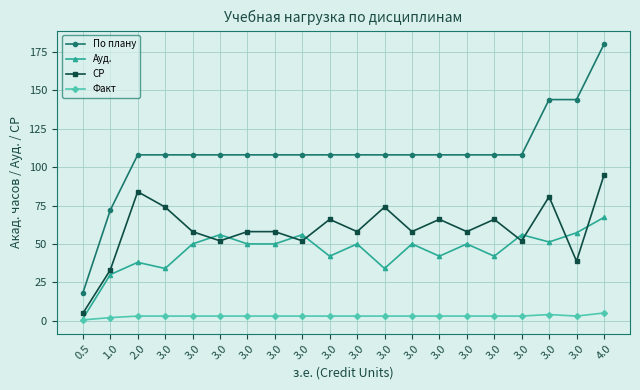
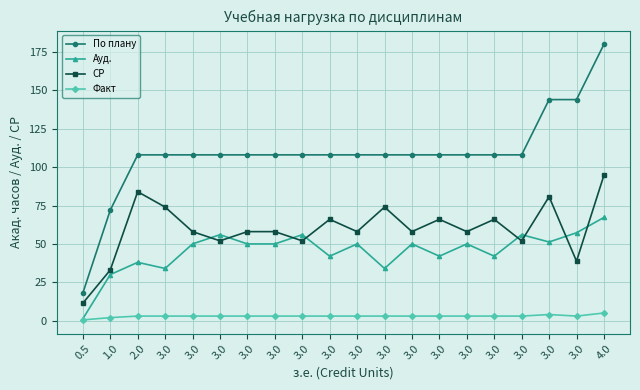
СР, 0.5: 5 -> 11
